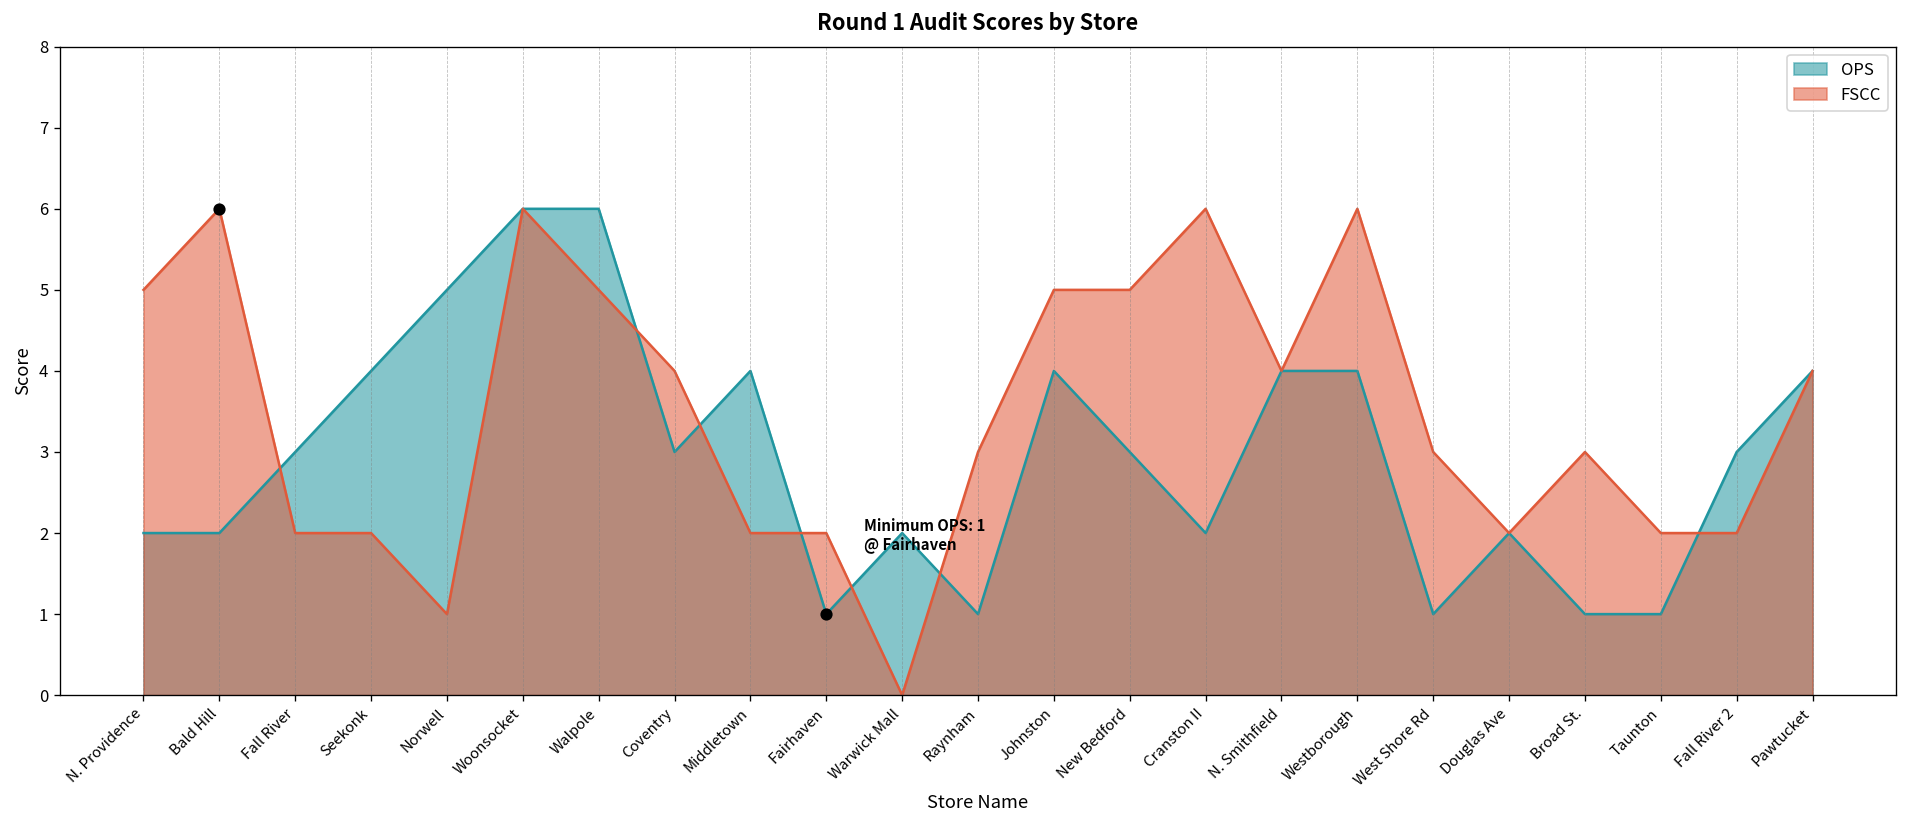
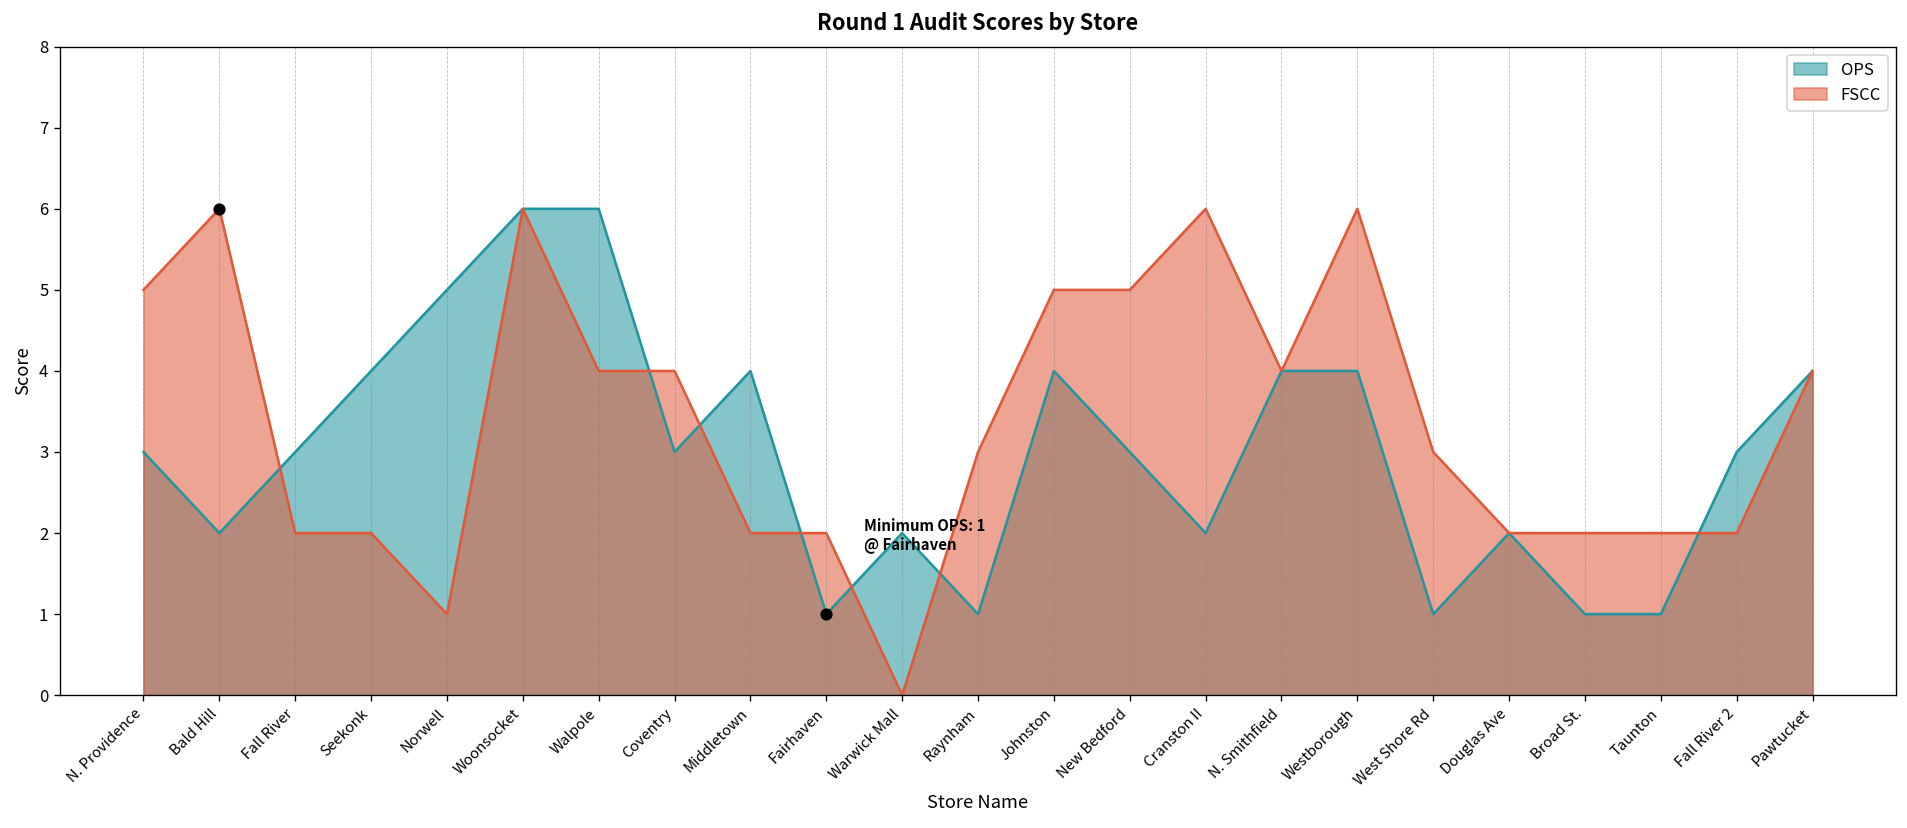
OPS, N. Providence: 2 -> 3
FSCC, Walpole: 5 -> 4
FSCC, Broad St.: 3 -> 2
